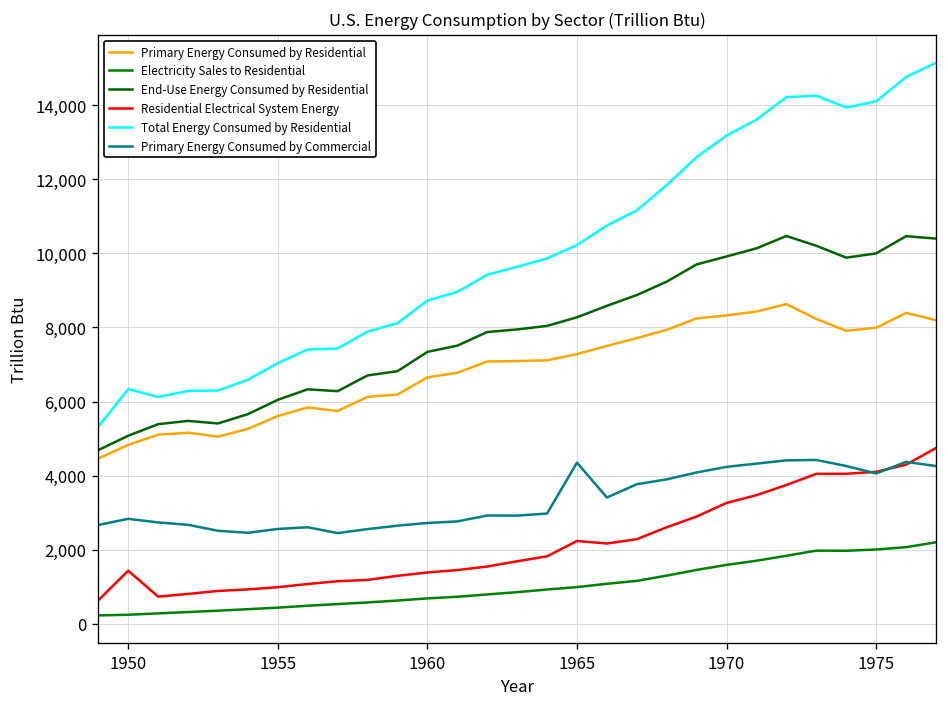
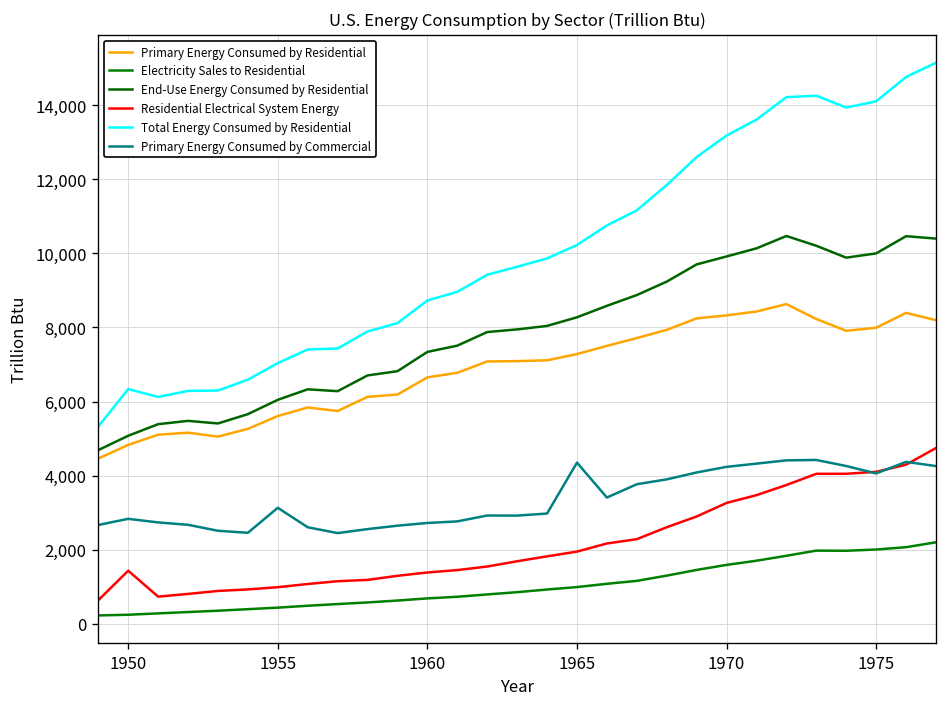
Primary Energy Consumed by Commercial, 1955: 2,600 -> 3,100
Residential Electrical System Energy, 1965: 2,200 -> 2,000
